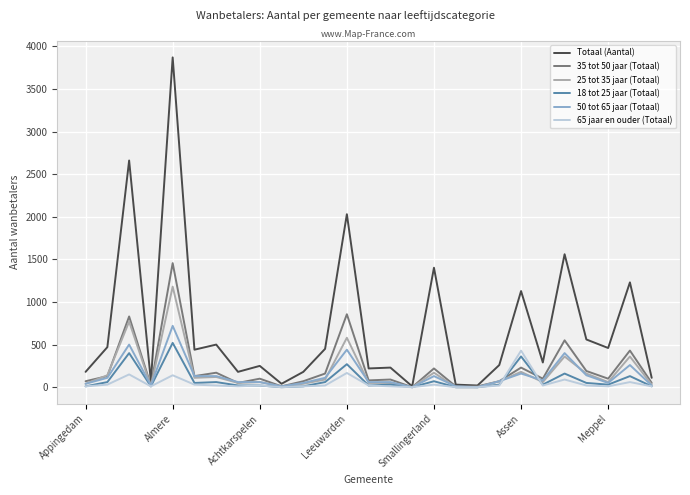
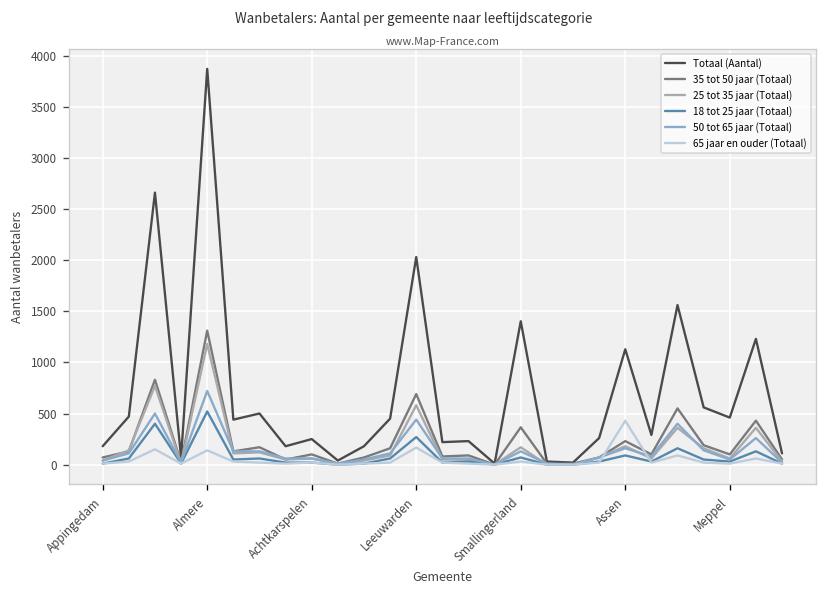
35 tot 50 jaar (Totaal), Almere: 1500 -> 1300
35 tot 50 jaar (Totaal), Leeuwarden: 900 -> 700
35 tot 50 jaar (Totaal), Smallingerland: 200 -> 400
18 tot 25 jaar (Totaal), Assen: 400 -> 100
